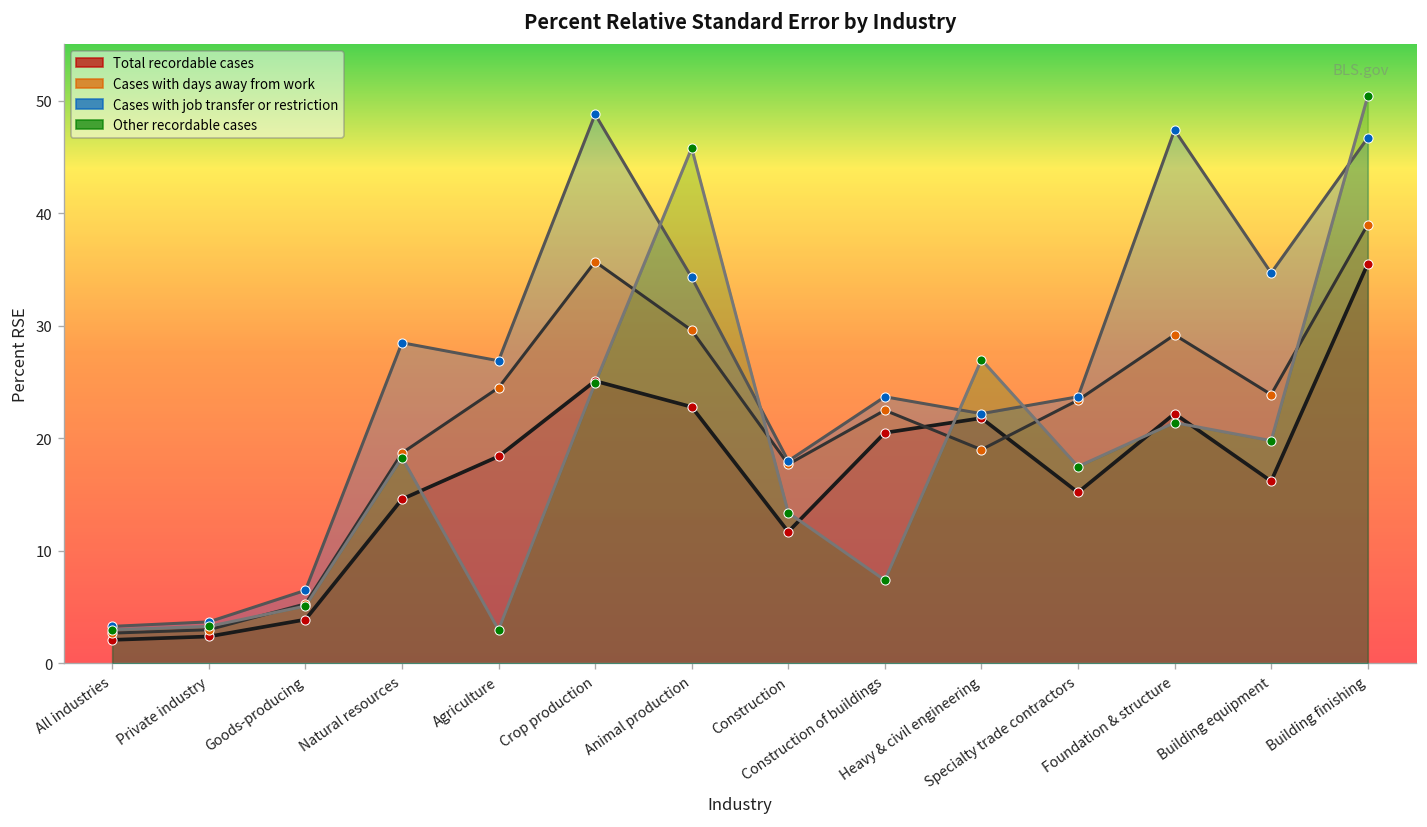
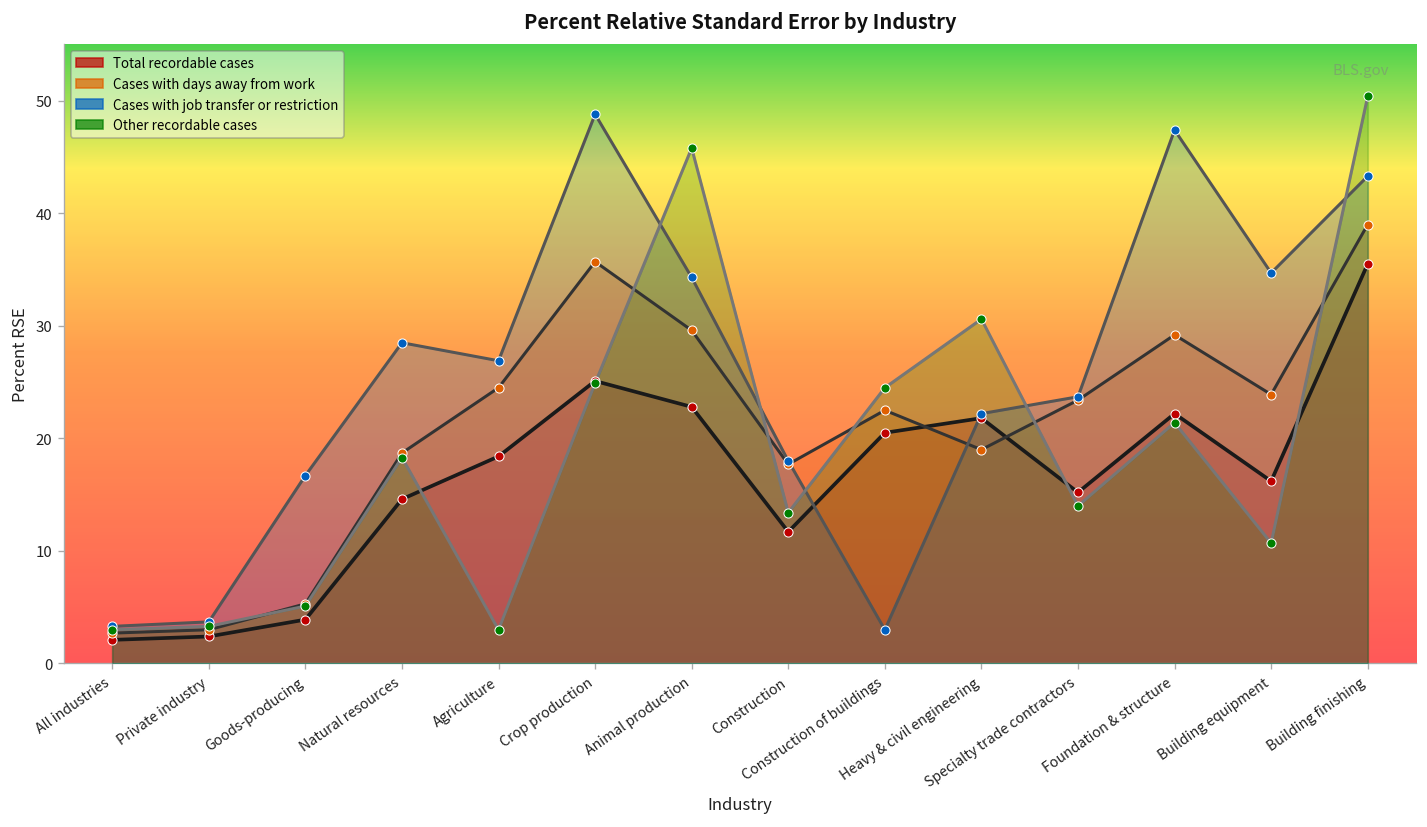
Cases with job transfer or restriction, Goods-producing: 7 -> 17
Cases with job transfer or restriction, Construction of buildings: 24 -> 3
Other recordable cases, Construction of buildings: 7 -> 25
Other recordable cases, Heavy & civil engineering: 27 -> 31
Other recordable cases, Specialty trade contractors: 18 -> 14
Other recordable cases, Building equipment: 20 -> 11
Cases with job transfer or restriction, Building finishing: 47 -> 43
